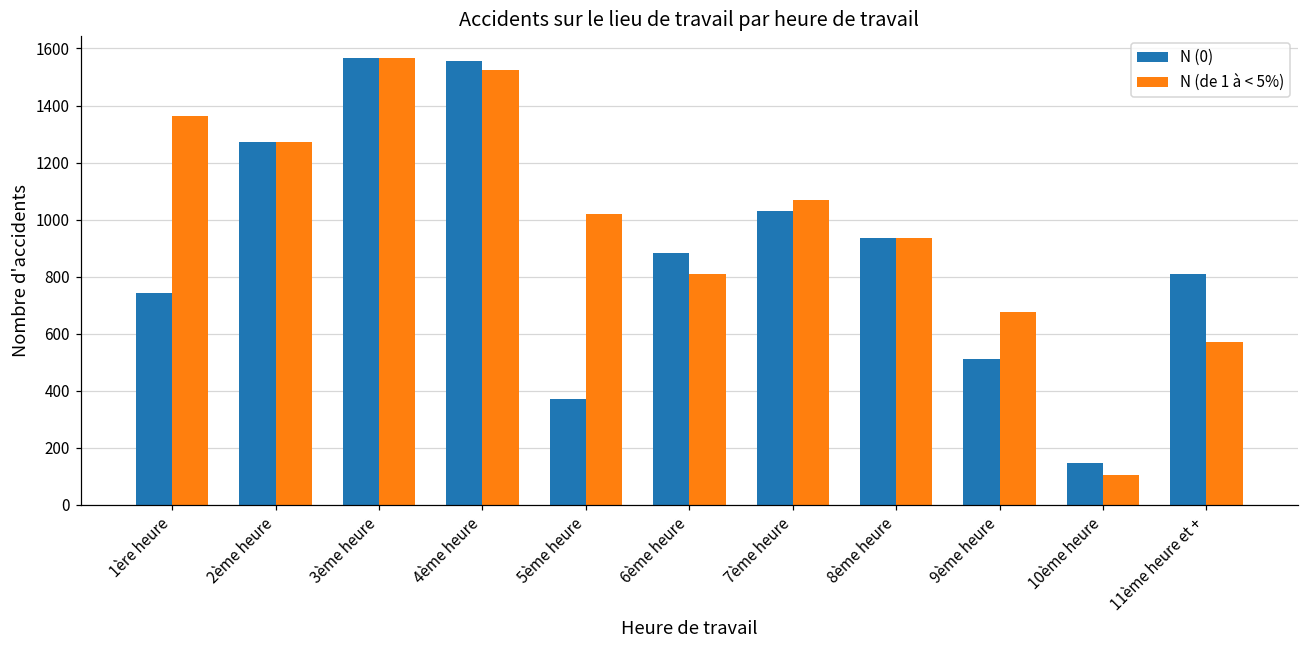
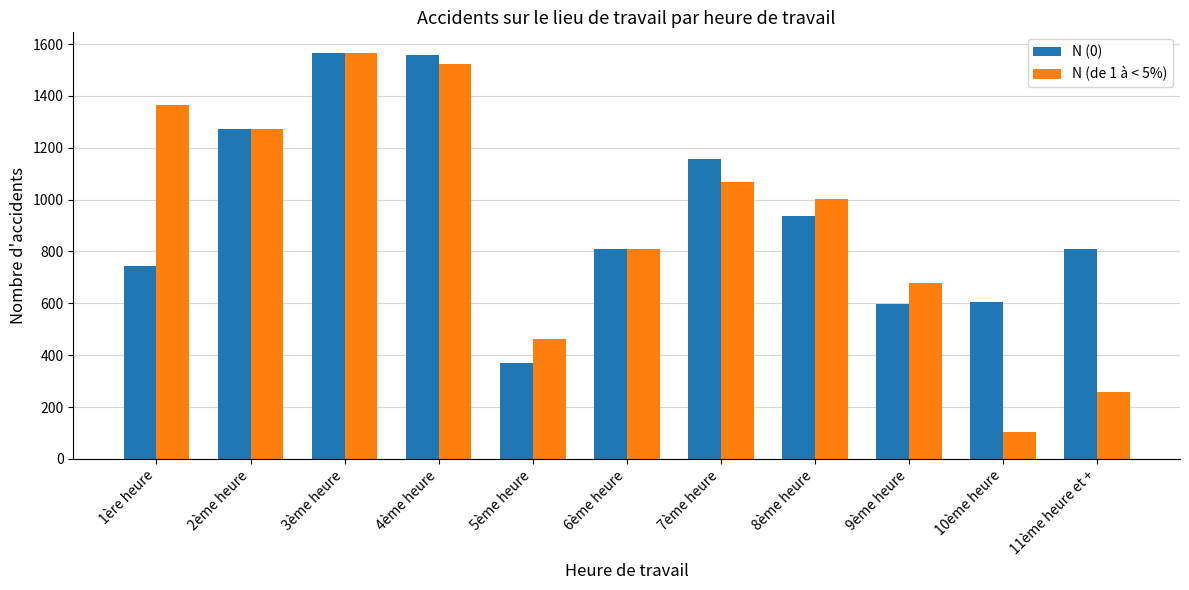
N (de 1 à < 5%), 5ème heure: 1020 -> 460
N (0), 6ème heure: 880 -> 810
N (0), 7ème heure: 1030 -> 1160
N (de 1 à < 5%), 8ème heure: 940 -> 1000
N (0), 9ème heure: 510 -> 600
N (0), 10ème heure: 150 -> 610
N (de 1 à < 5%), 11ème heure et +: 570 -> 260
